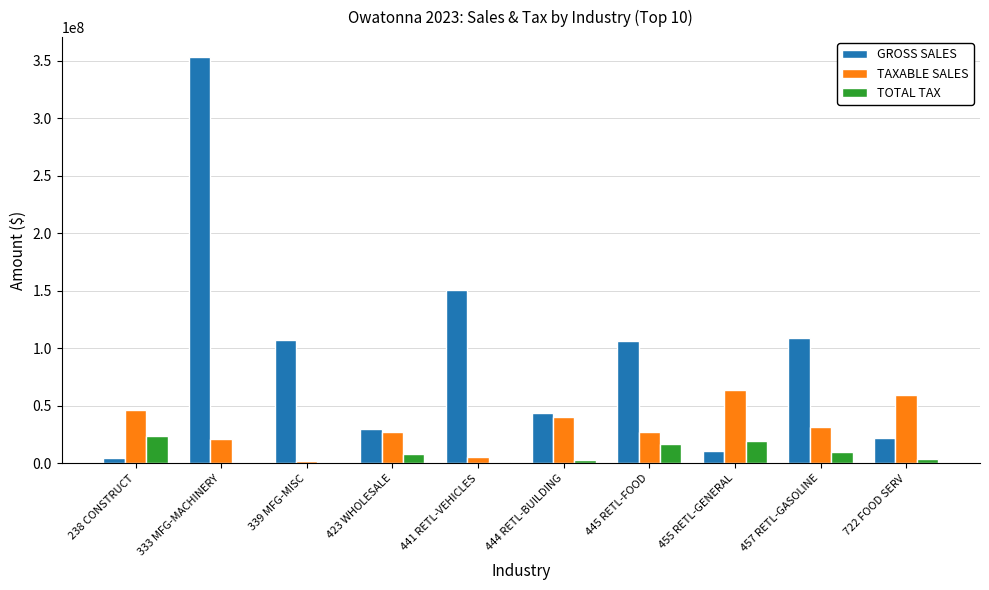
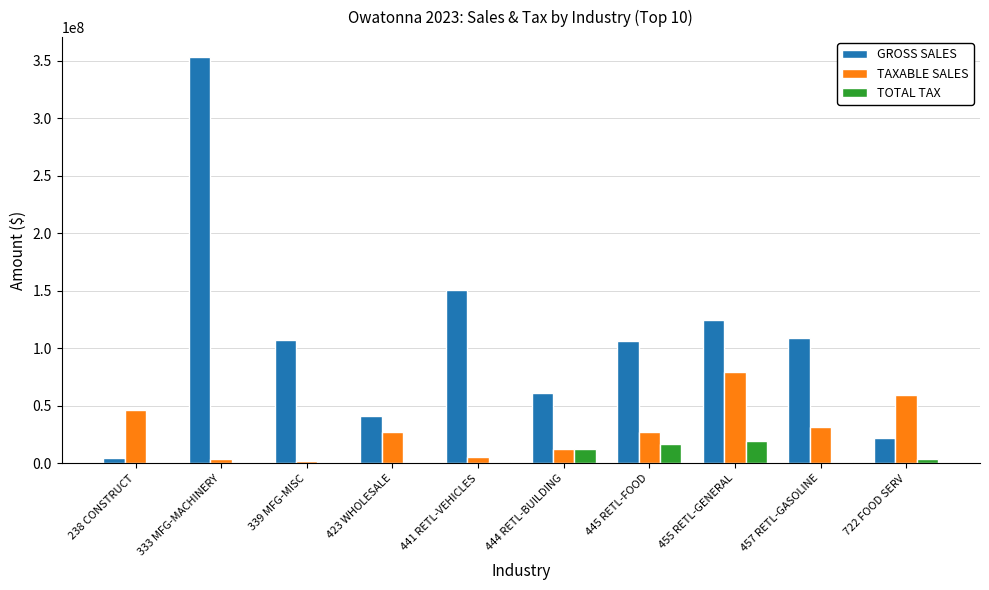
TOTAL TAX, 238 CONSTRUCT: 23000000 -> 0
TAXABLE SALES, 333 MFG-MACHINERY: 21000000 -> 3000000
GROSS SALES, 423 WHOLESALE: 30000000 -> 41000000
TOTAL TAX, 423 WHOLESALE: 8000000 -> 1000000
GROSS SALES, 444 RETL-BUILDING: 44000000 -> 61000000
TAXABLE SALES, 444 RETL-BUILDING: 40000000 -> 12000000
TOTAL TAX, 444 RETL-BUILDING: 3000000 -> 12000000
GROSS SALES, 455 RETL-GENERAL: 11000000 -> 124000000
TAXABLE SALES, 455 RETL-GENERAL: 64000000 -> 80000000
TOTAL TAX, 457 RETL-GASOLINE: 10000000 -> 1000000
